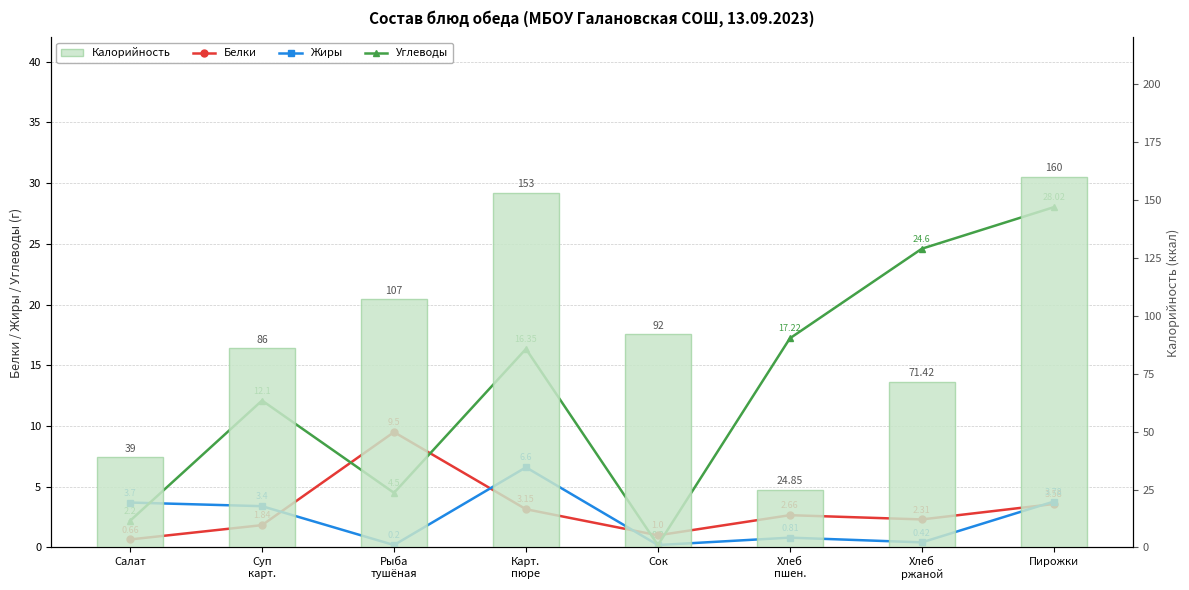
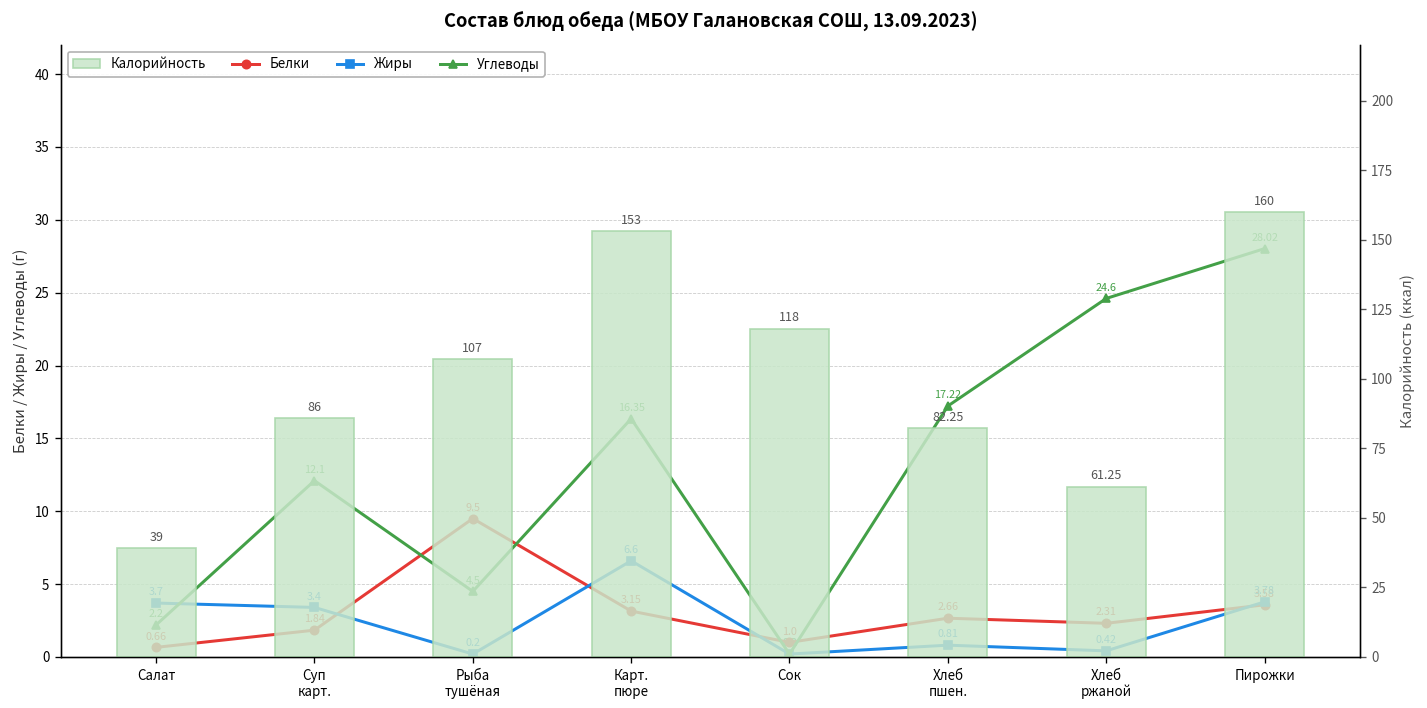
Калорийность, Сок: 92 -> 118
Калорийность, Хлеб пшен.: 24.85 -> 82.25
Калорийность, Хлеб ржаной: 71.42 -> 61.25
